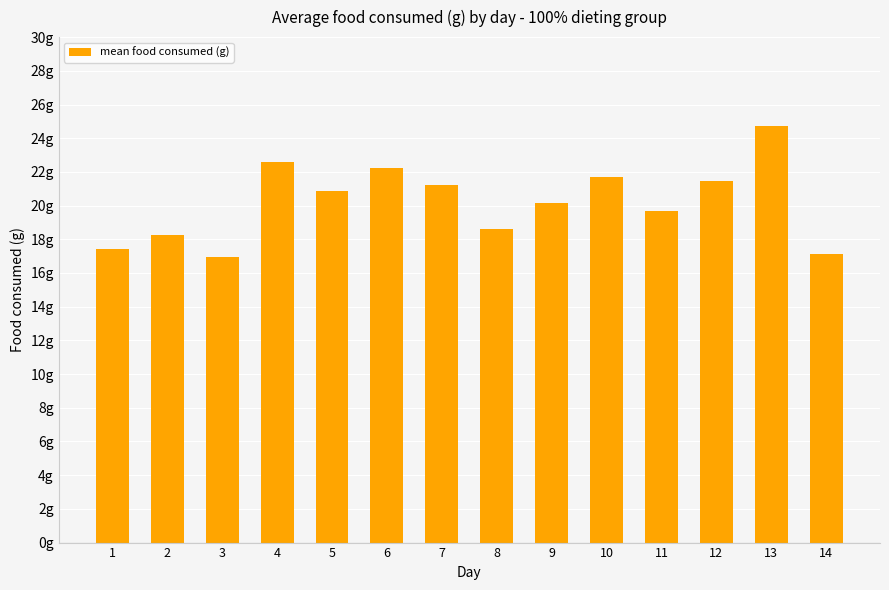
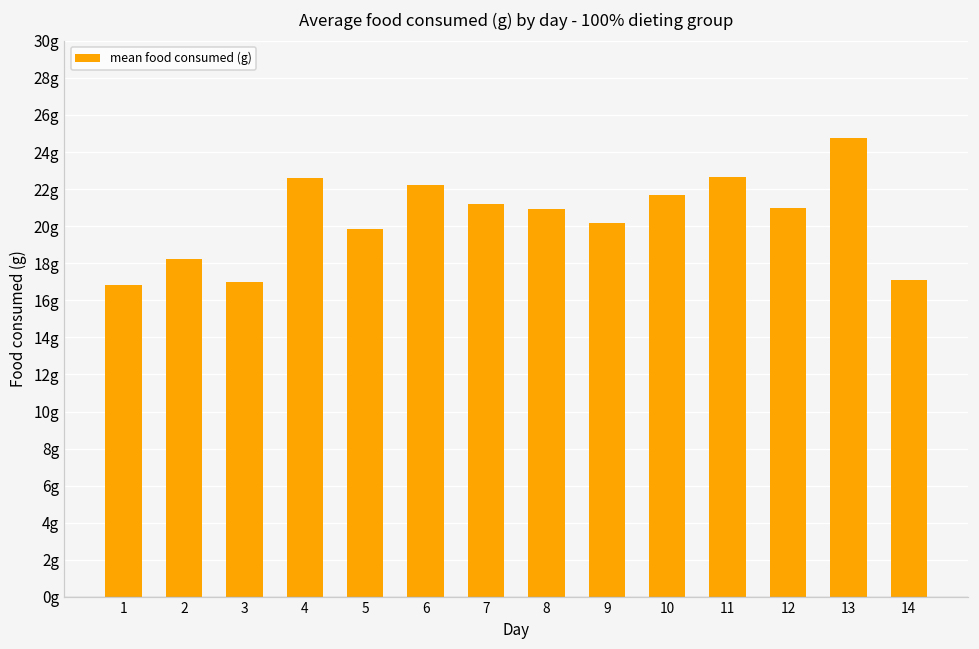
1: 17.4g -> 16.8g
5: 20.9g -> 19.8g
8: 18.6g -> 20.9g
11: 19.7g -> 22.7g
12: 21.5g -> 21.0g
